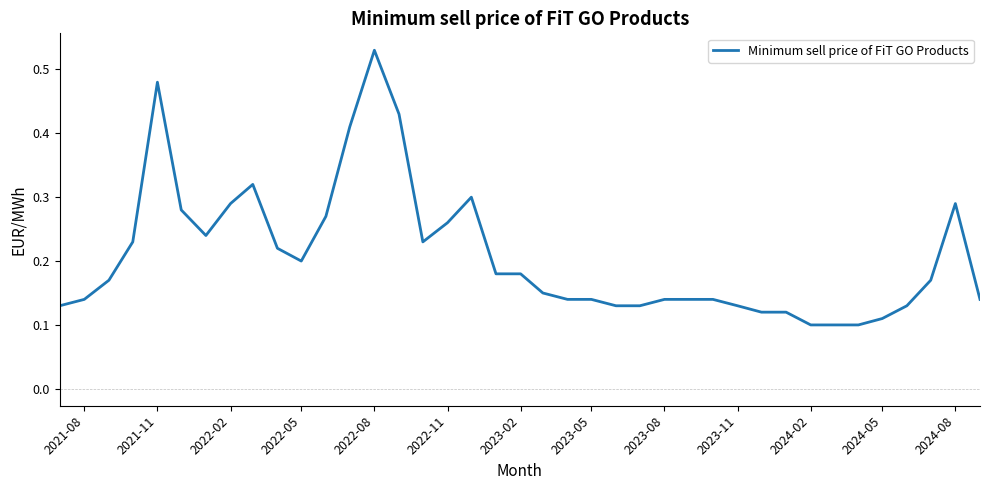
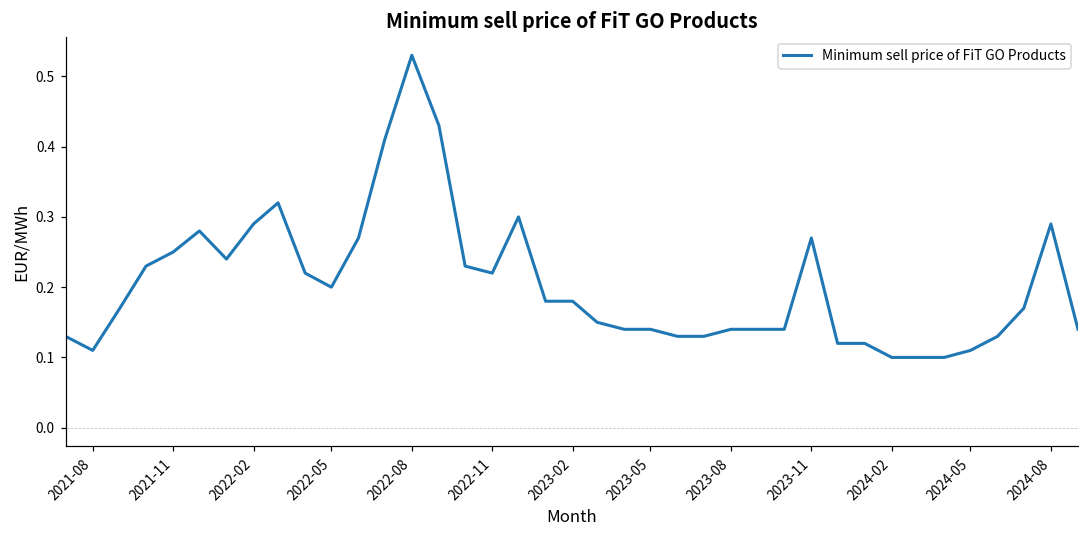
2021-08: 0.14 -> 0.11
2021-11: 0.48 -> 0.25
2022-11: 0.26 -> 0.22
2023-11: 0.13 -> 0.27
